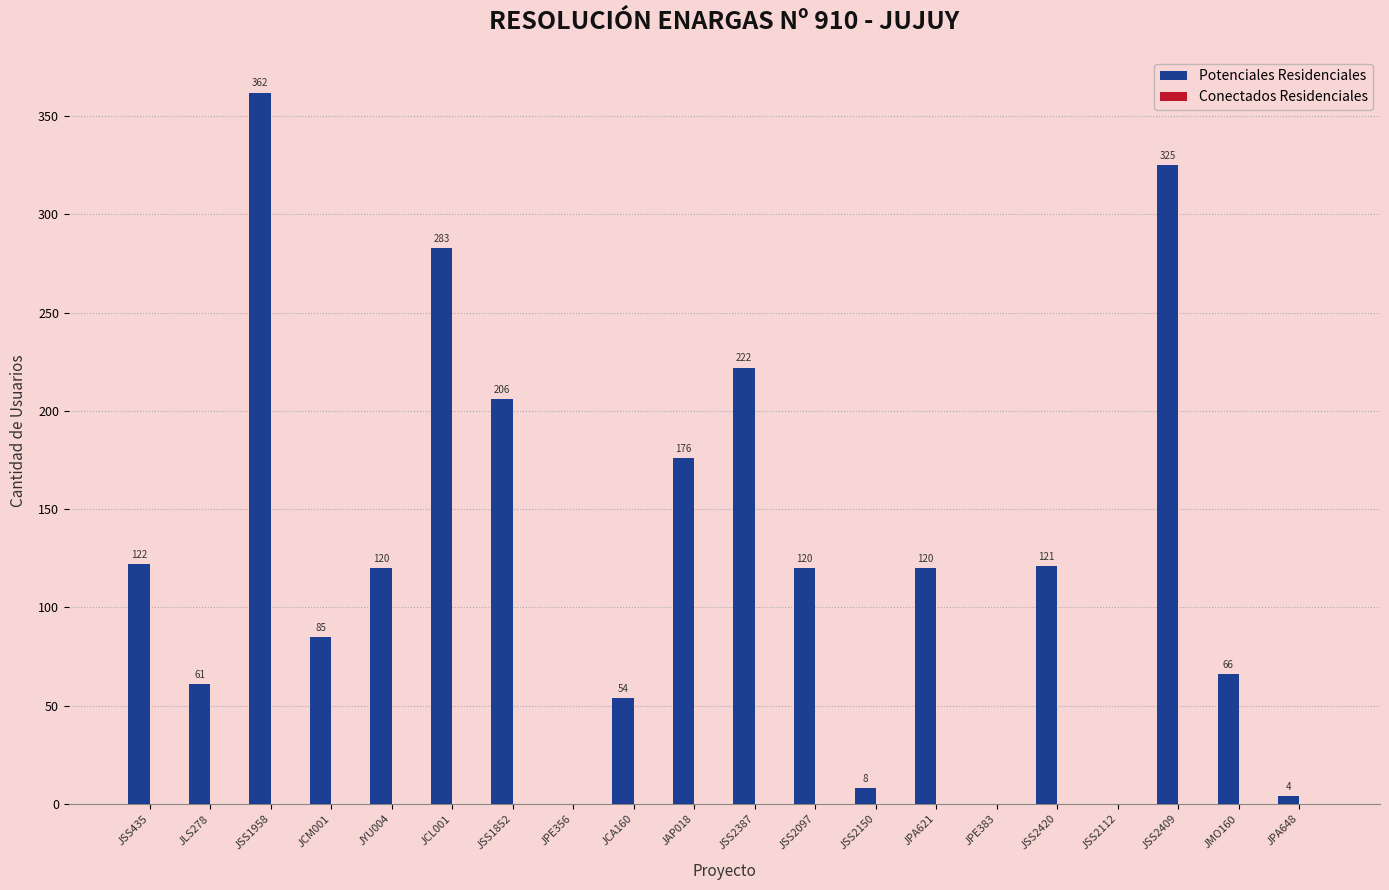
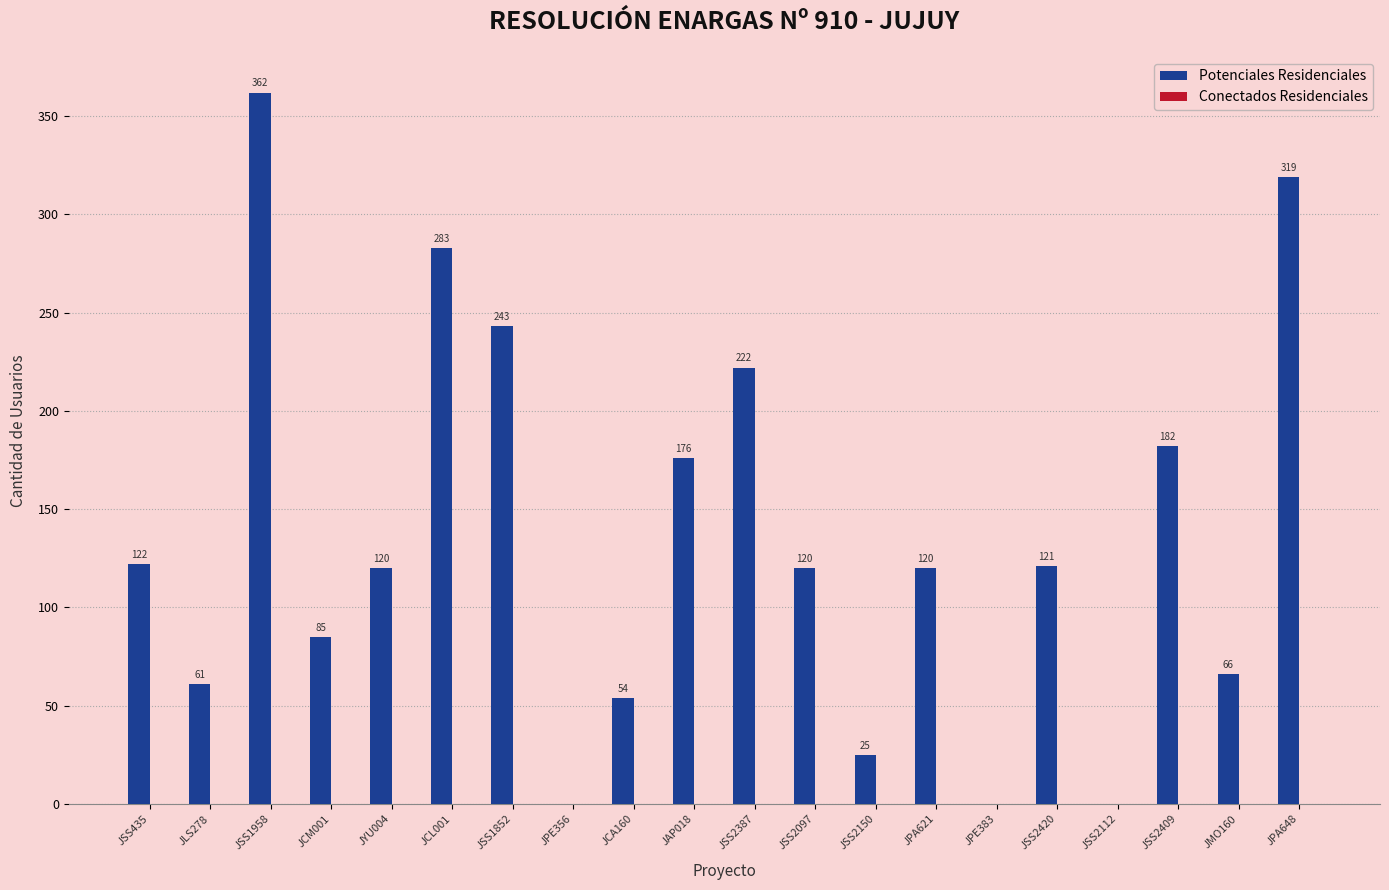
Potenciales Residenciales, JSS1852: 206 -> 243
Potenciales Residenciales, JSS2150: 8 -> 25
Potenciales Residenciales, JSS2409: 325 -> 182
Potenciales Residenciales, JPA648: 4 -> 319
